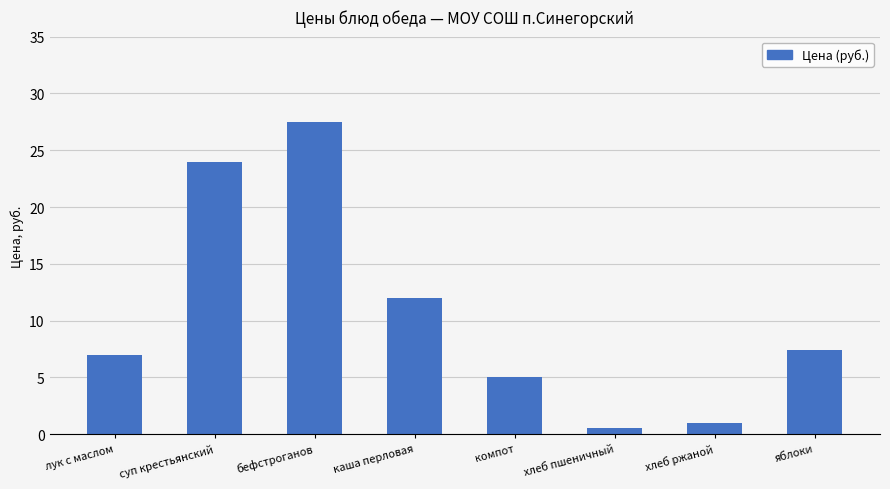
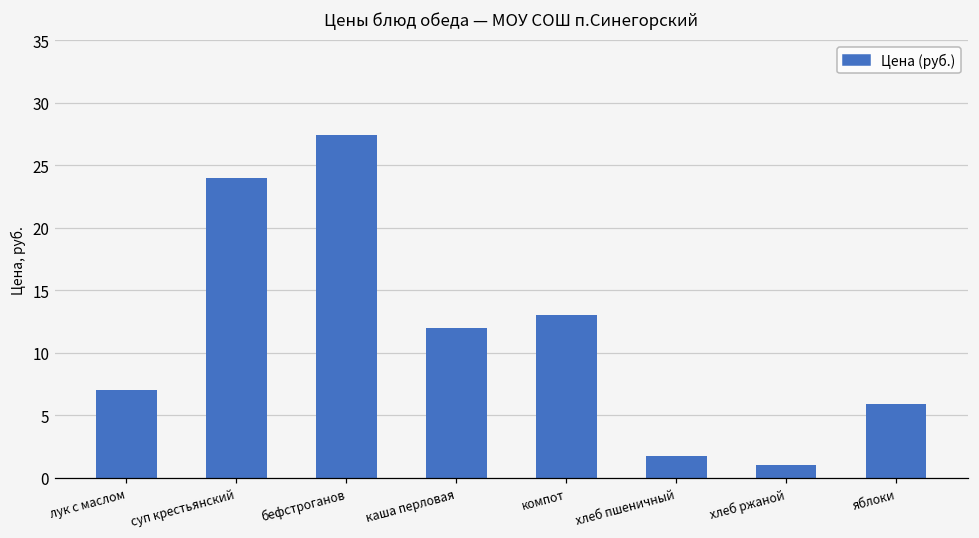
компот: 5 -> 13
хлеб пшеничный: 0.5 -> 1.8
яблоки: 7.4 -> 5.9
